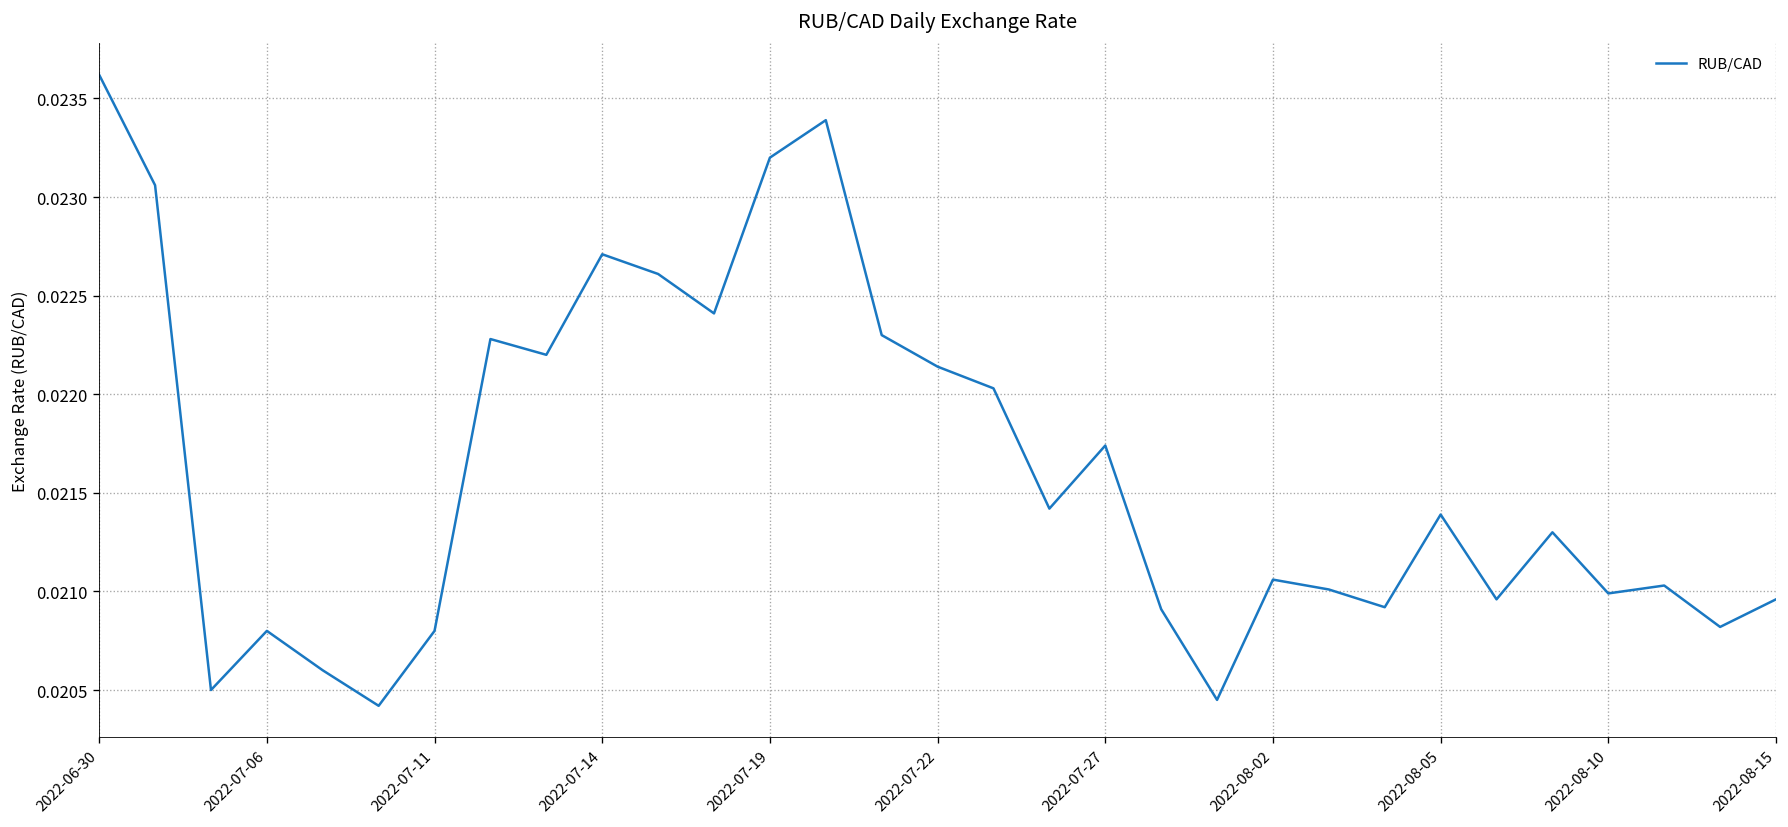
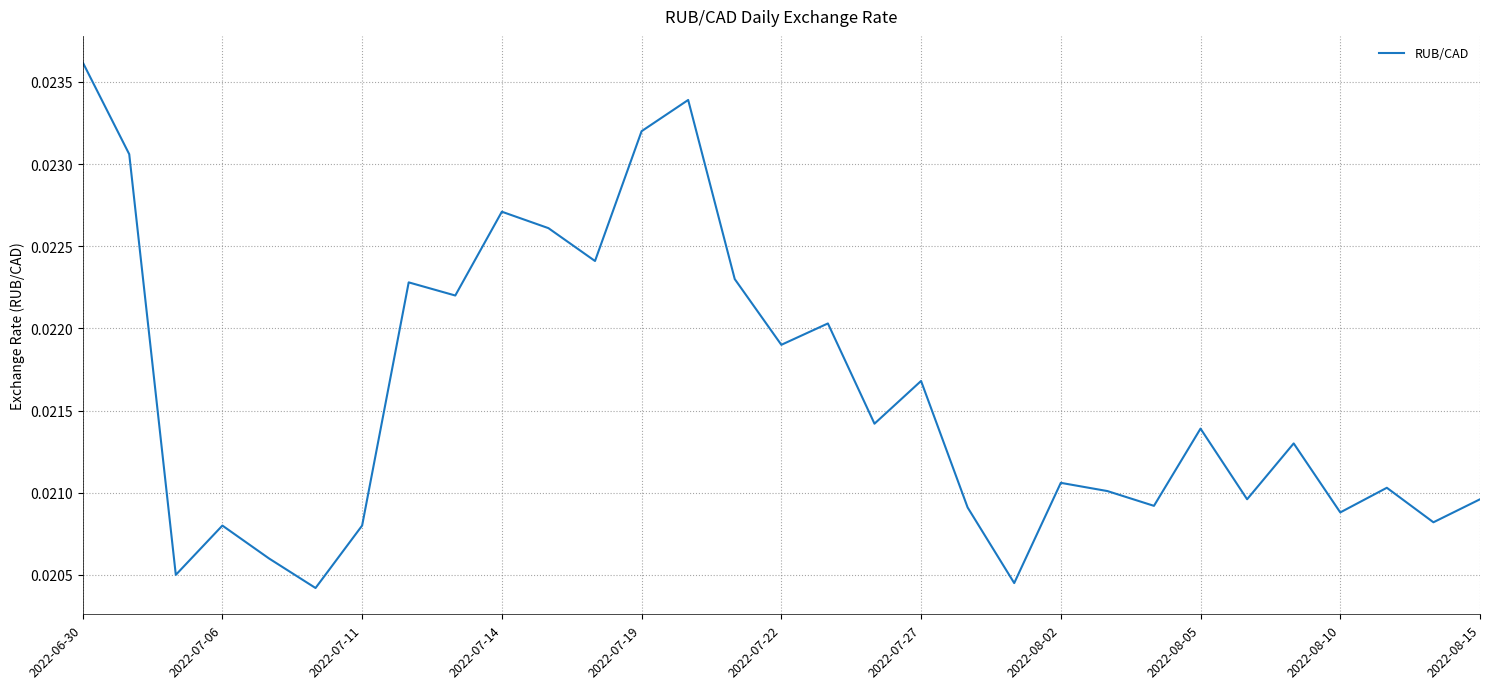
2022-07-22: 0.02214 -> 0.02190
2022-07-27: 0.02174 -> 0.02168
2022-08-10: 0.02099 -> 0.02088
